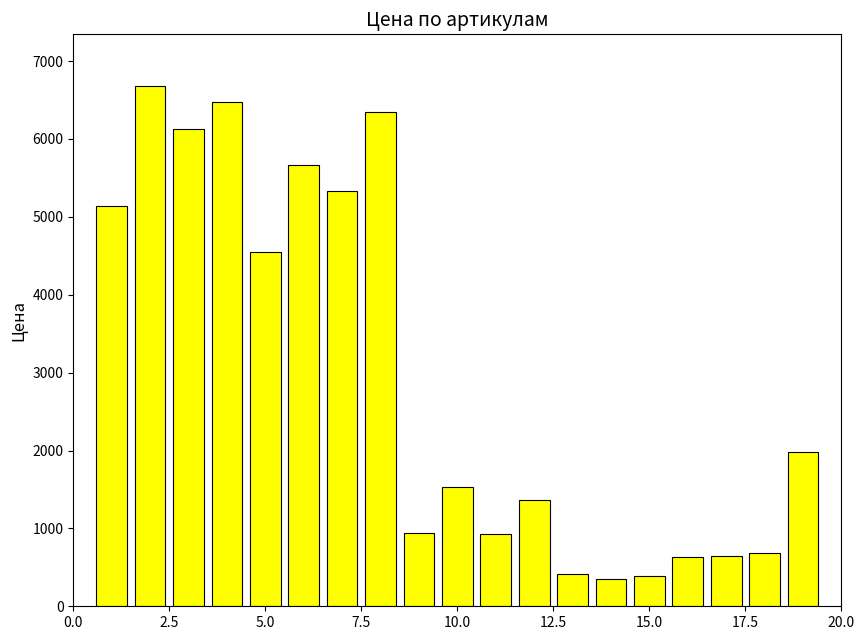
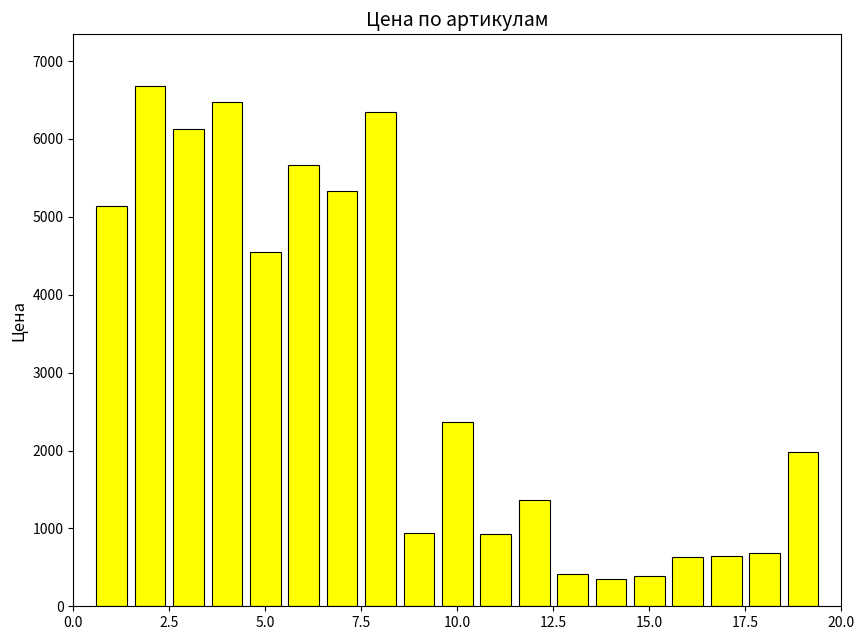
10.0: 1500 -> 2400
